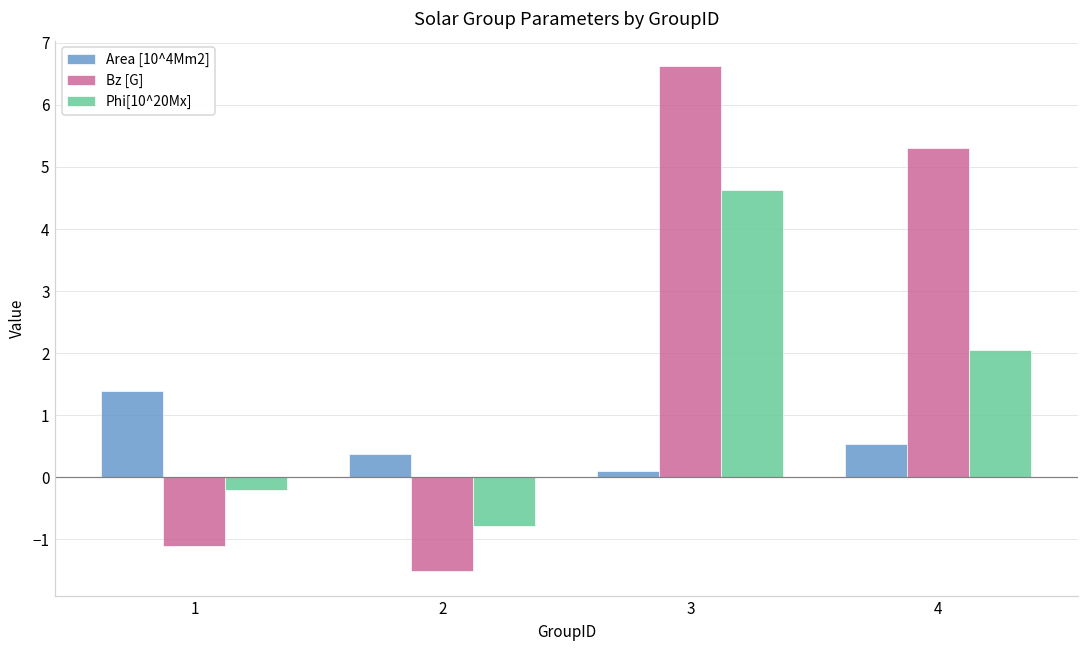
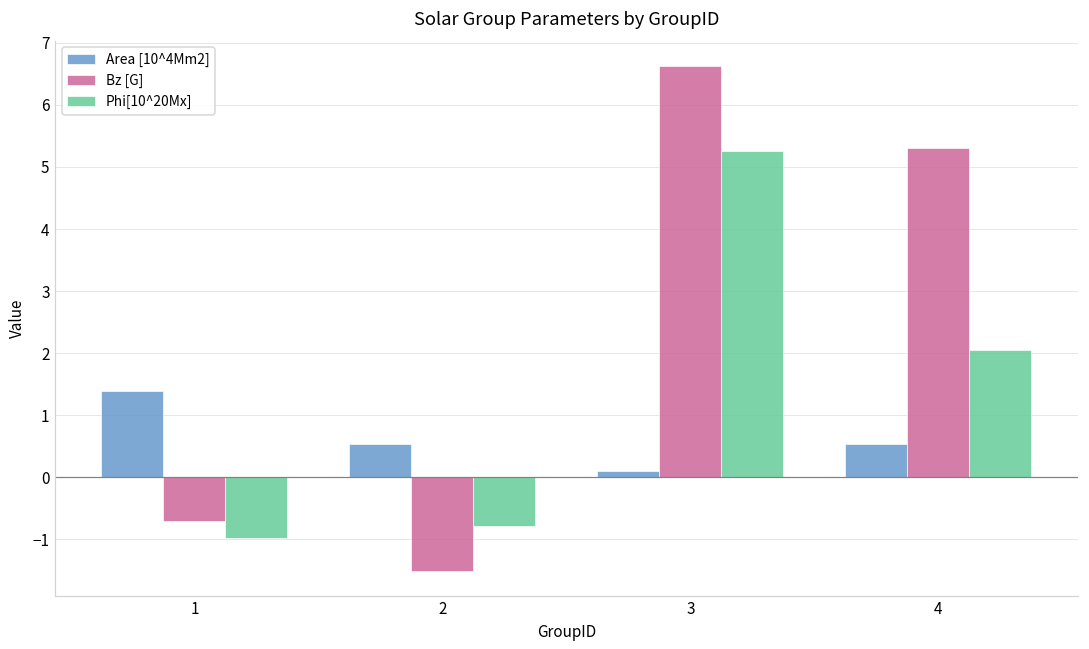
Bz [G], 1: -1.1 -> -0.7
Phi[10^20Mx], 1: -0.2 -> -1.0
Area [10^4Mm2], 2: 0.4 -> 0.5
Phi[10^20Mx], 3: 4.6 -> 5.3
